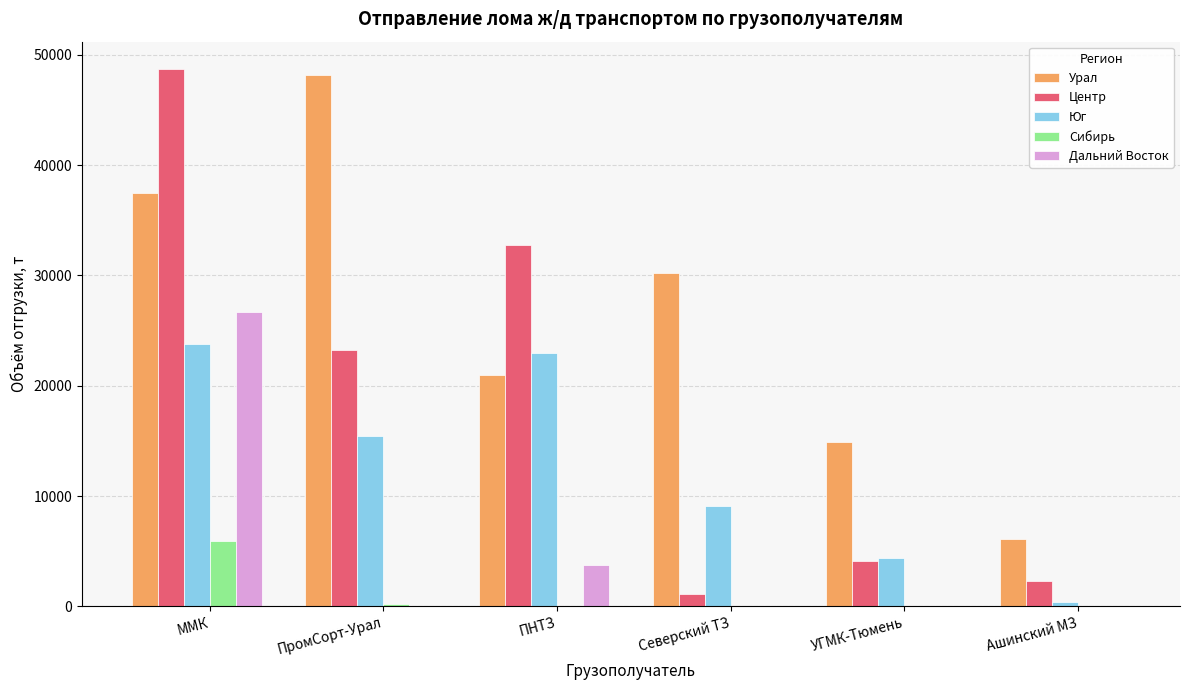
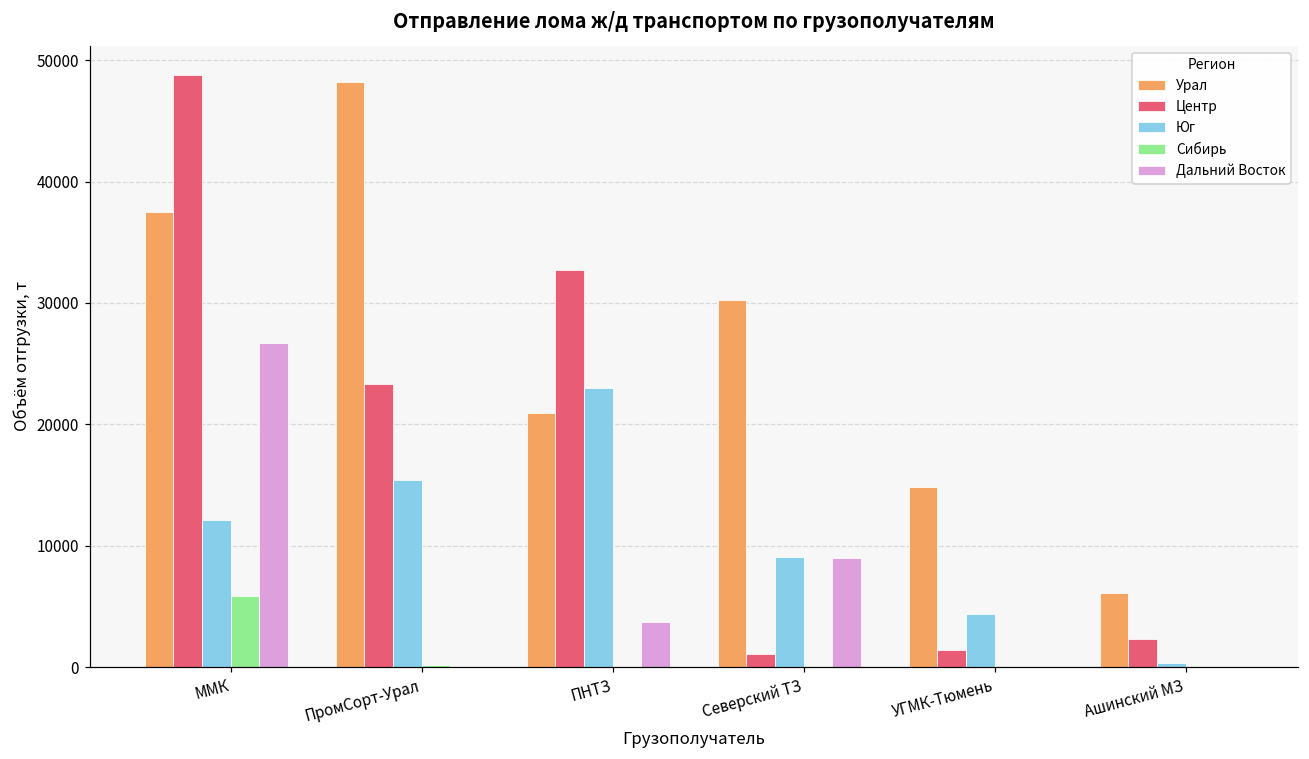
Юг, ММК: 23700 -> 12100
Дальний Восток, Северский ТЗ: 0 -> 9000
Центр, УГМК-Тюмень: 4100 -> 1400
